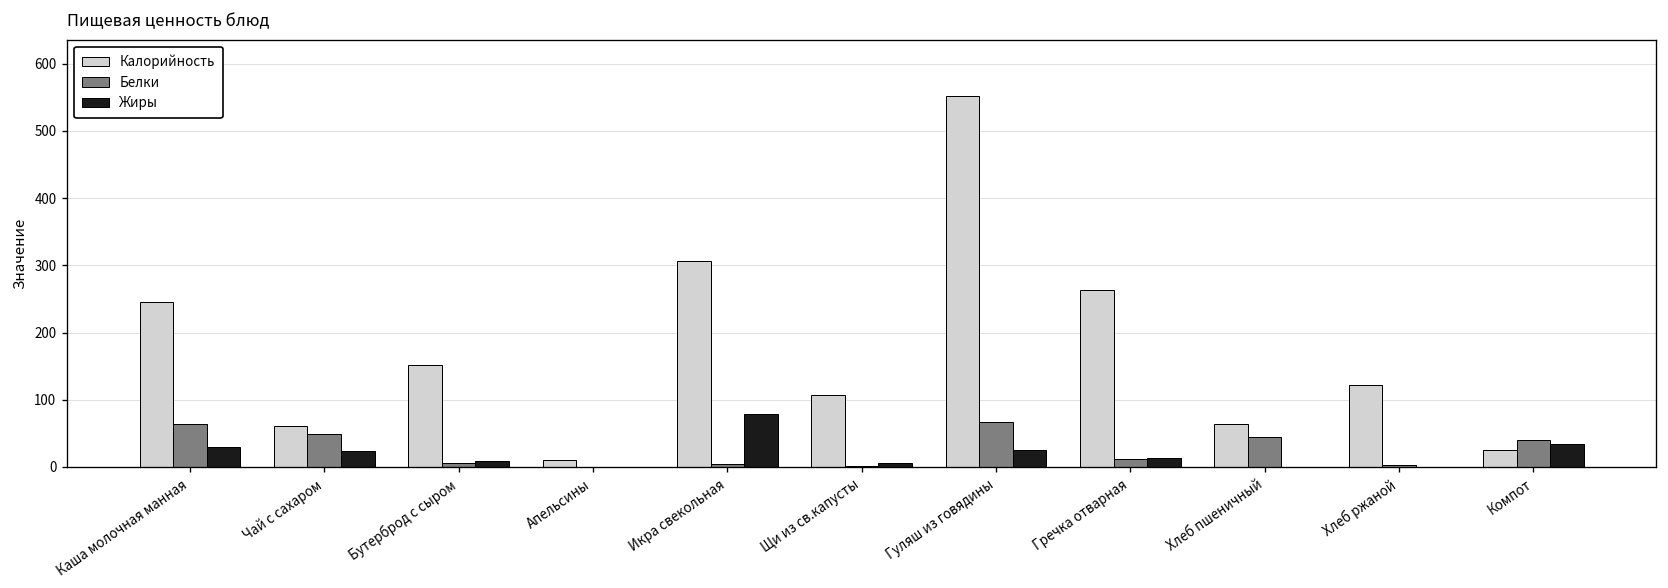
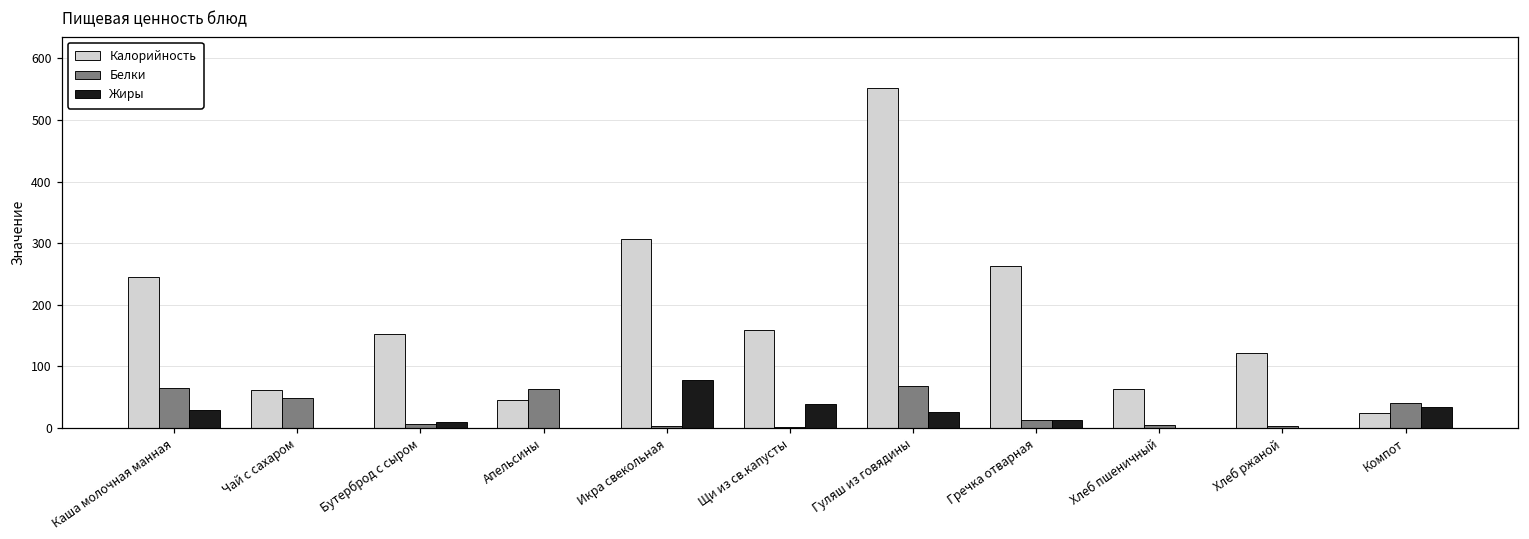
Жиры, Чай с сахаром: 20 -> 0
Калорийность, Апельсины: 10 -> 50
Белки, Апельсины: 0 -> 60
Калорийность, Щи из св.капусты: 110 -> 160
Жиры, Щи из св.капусты: 10 -> 40
Белки, Хлеб пшеничный: 40 -> 10
